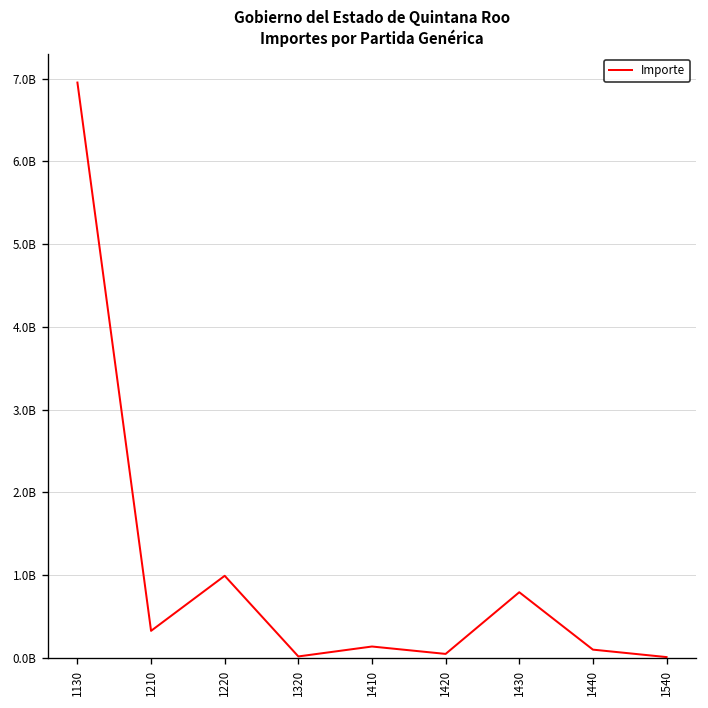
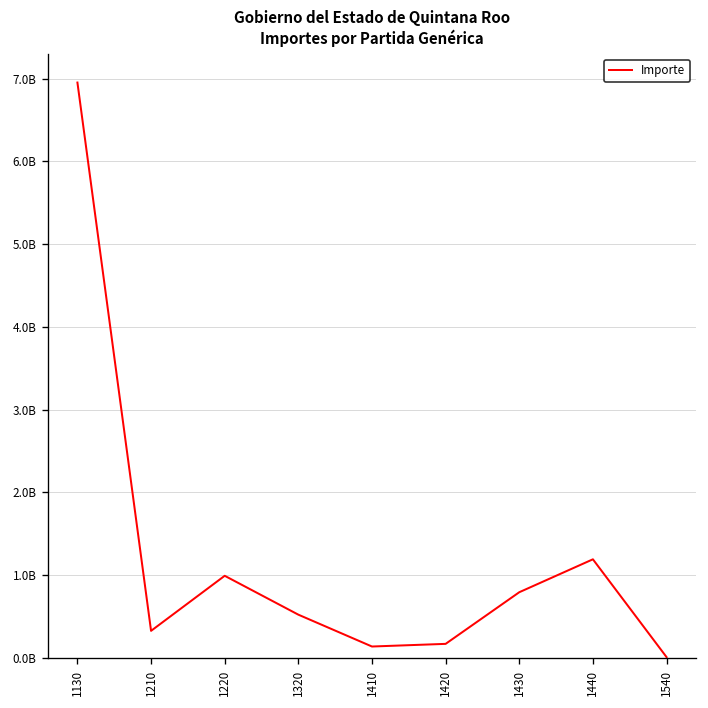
1320: 0 -> 500000000
1420: 0 -> 200000000
1440: 100000000 -> 1200000000
